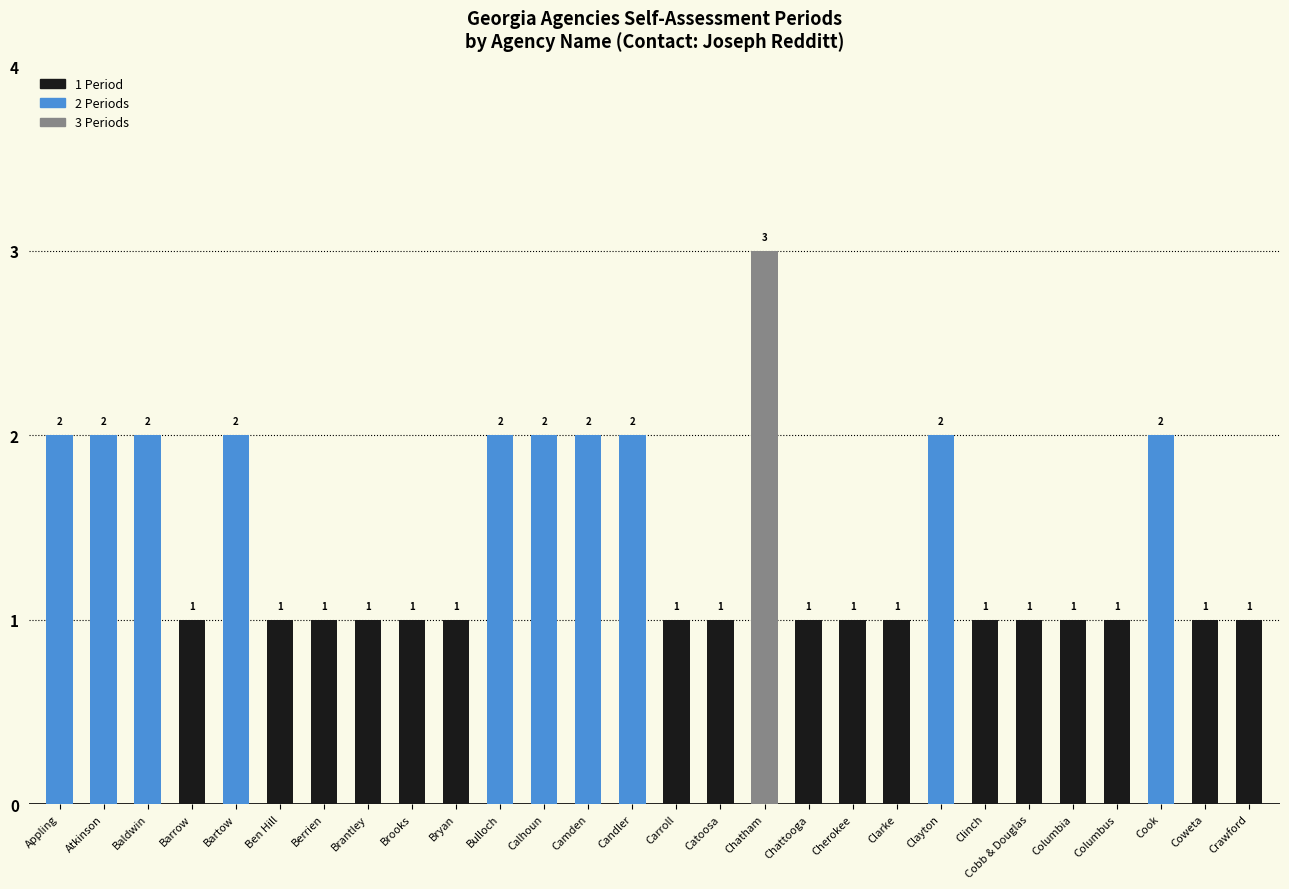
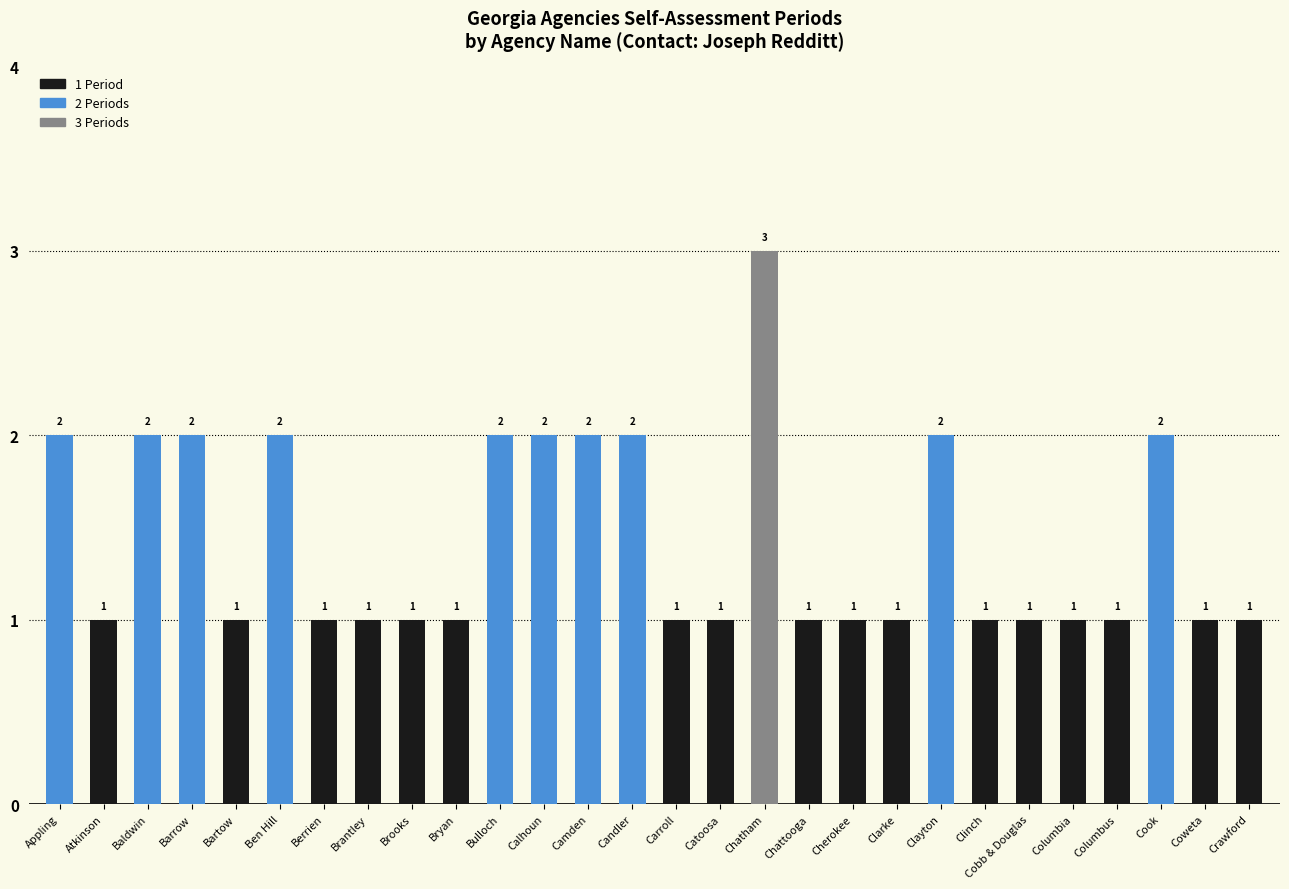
Atkinson: 2 -> 1
Barrow: 1 -> 2
Bartow: 2 -> 1
Ben Hill: 1 -> 2
